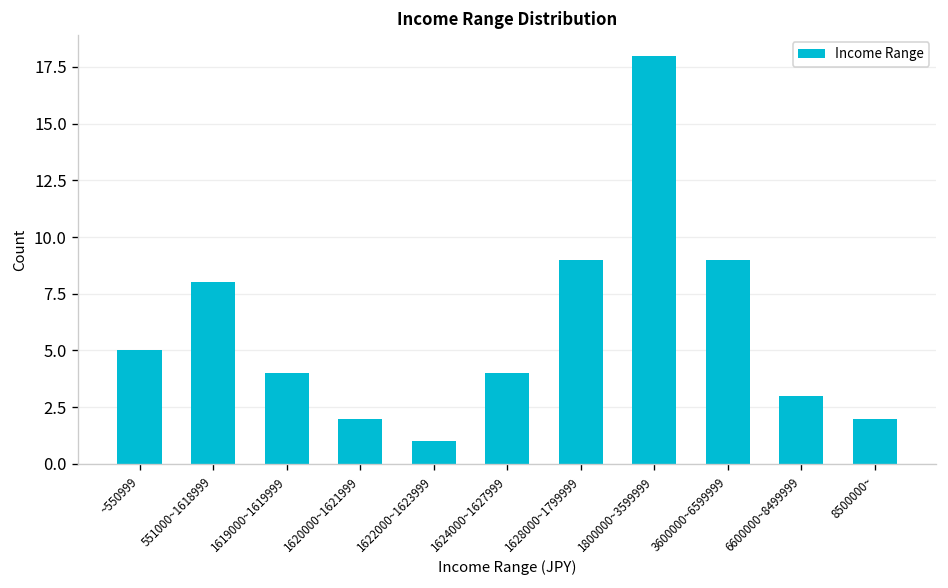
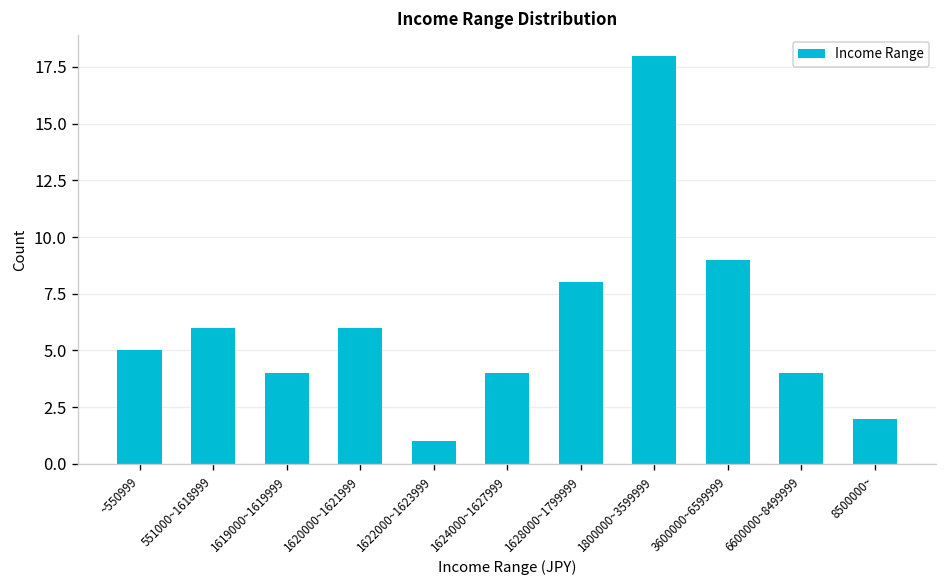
551000~1618999: 8 -> 6
1620000~1621999: 2 -> 6
1628000~1799999: 9 -> 8
6600000~8499999: 3 -> 4
